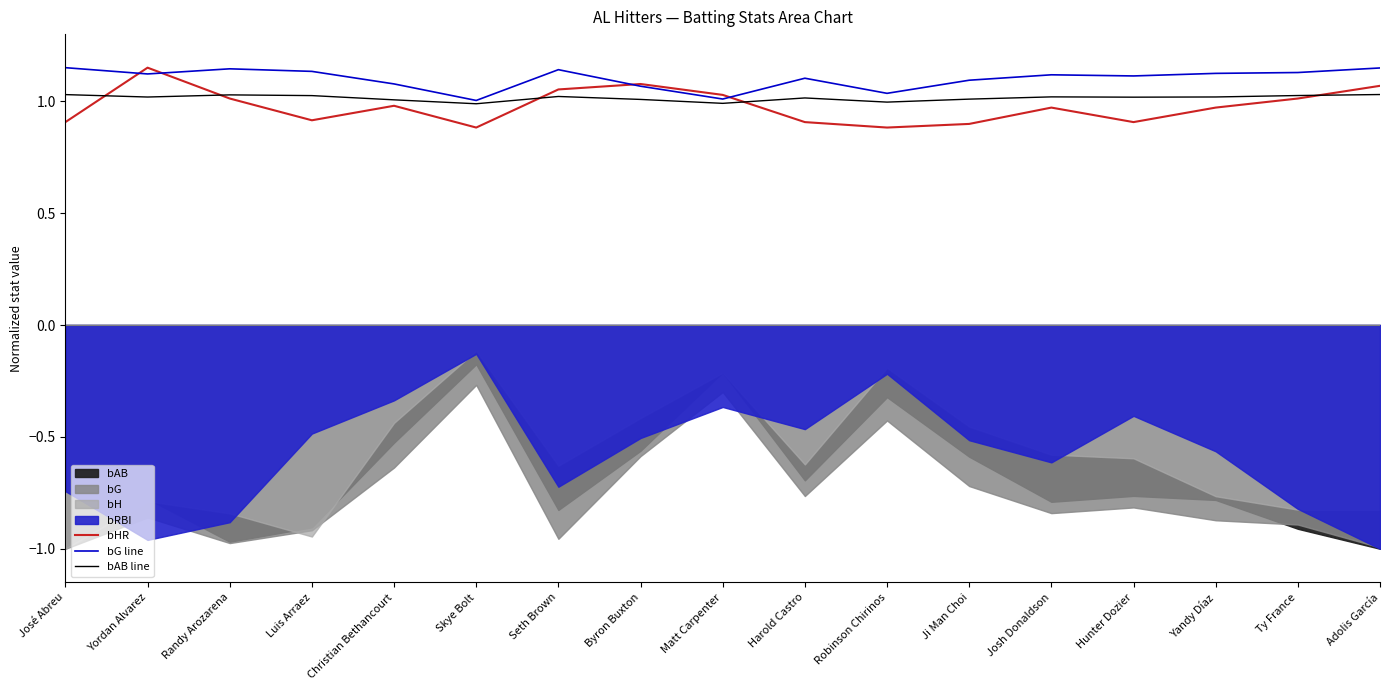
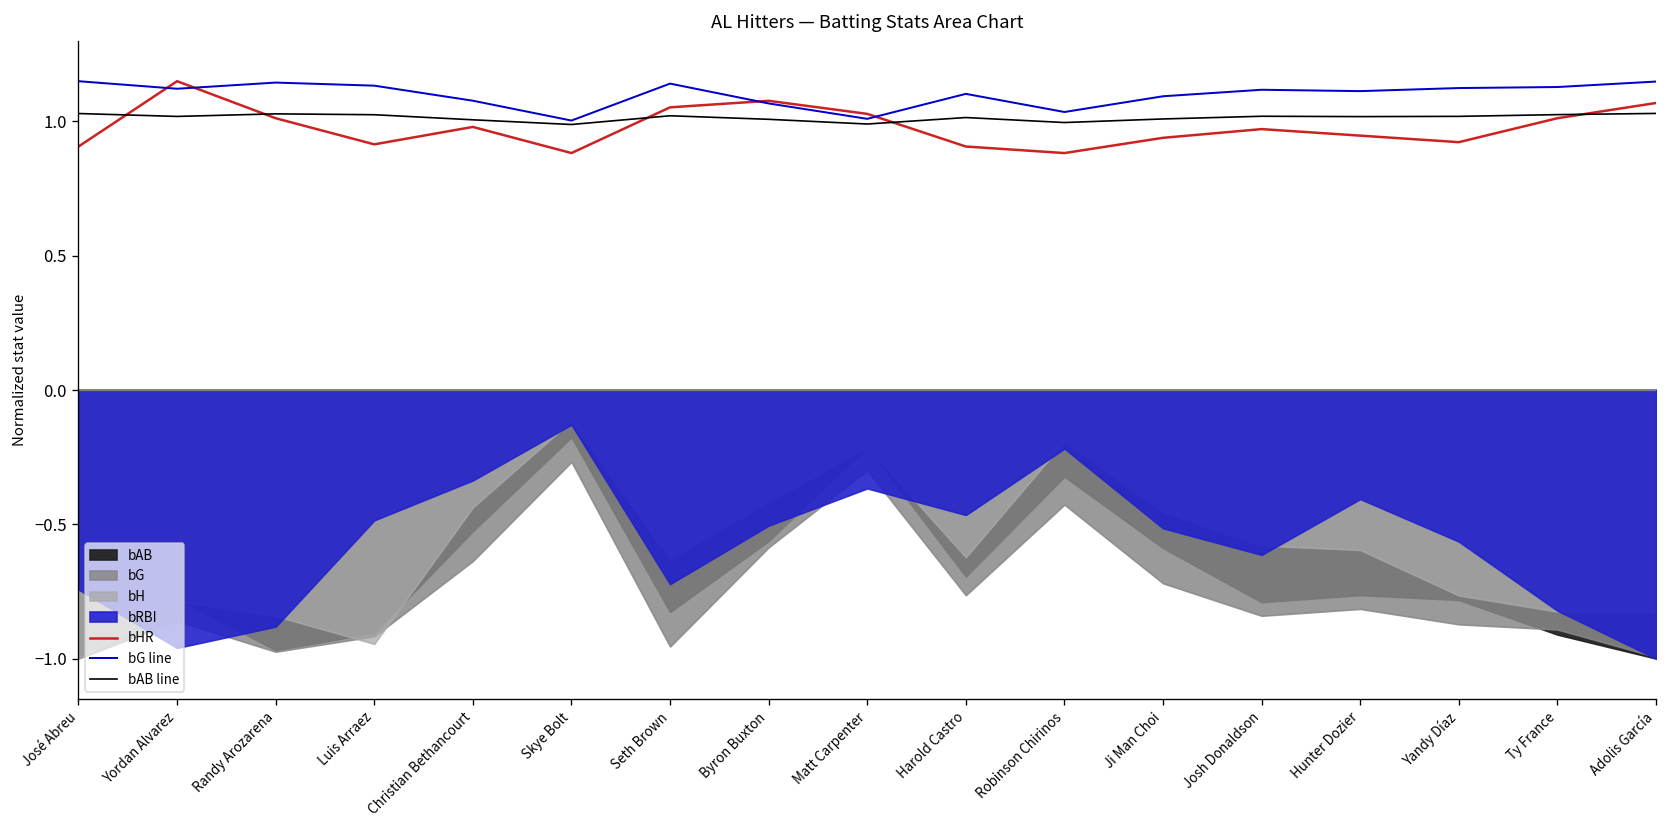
bHR, Ji Man Choi: 0.90 -> 0.94
bHR, Hunter Dozier: 0.91 -> 0.95
bHR, Yandy Díaz: 0.97 -> 0.92
